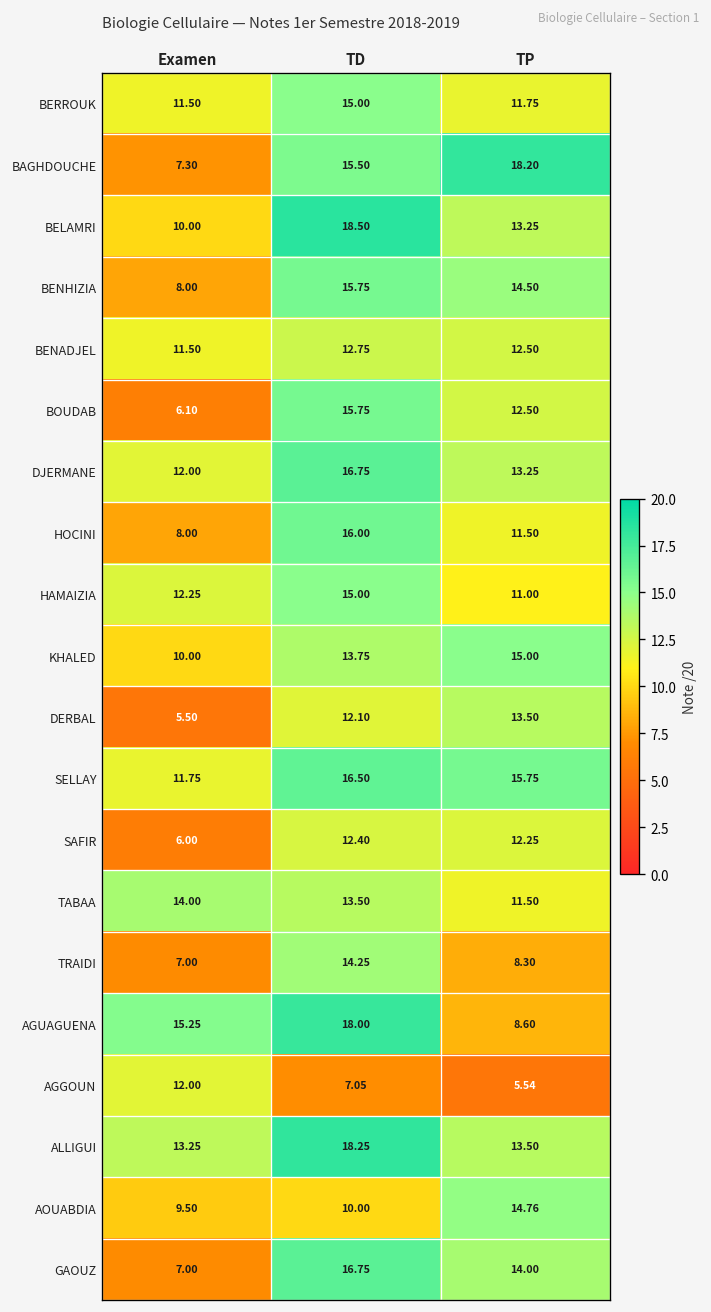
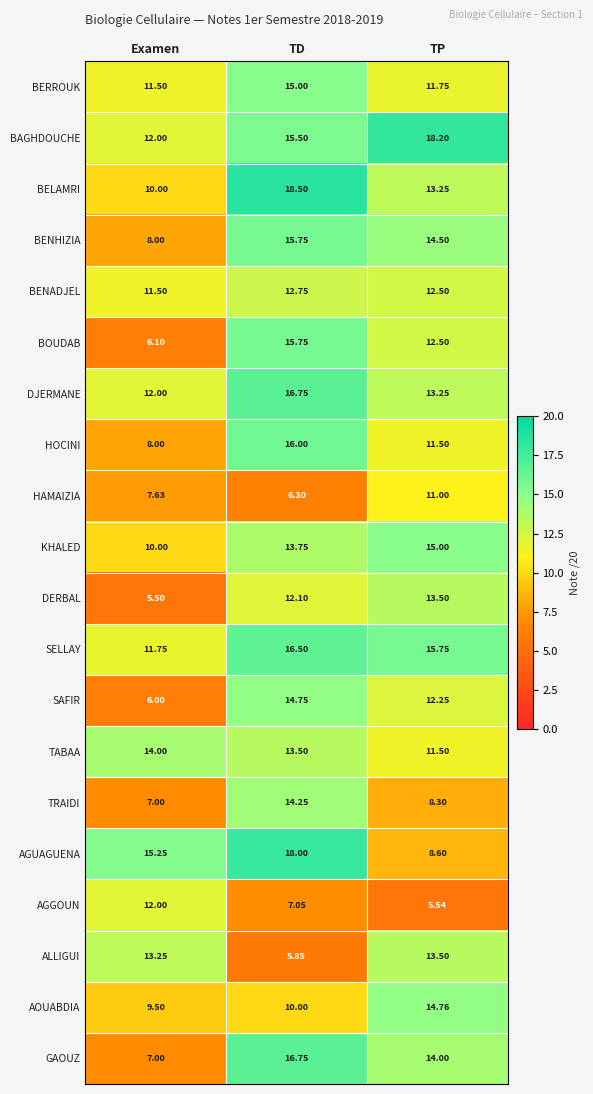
BAGHDOUCHE, Examen: 7.30 -> 12.00
HAMAIZIA, Examen: 12.25 -> 7.63
HAMAIZIA, TD: 15.00 -> 6.30
SAFIR, TD: 12.40 -> 14.75
ALLIGUI, TD: 18.25 -> 5.85
